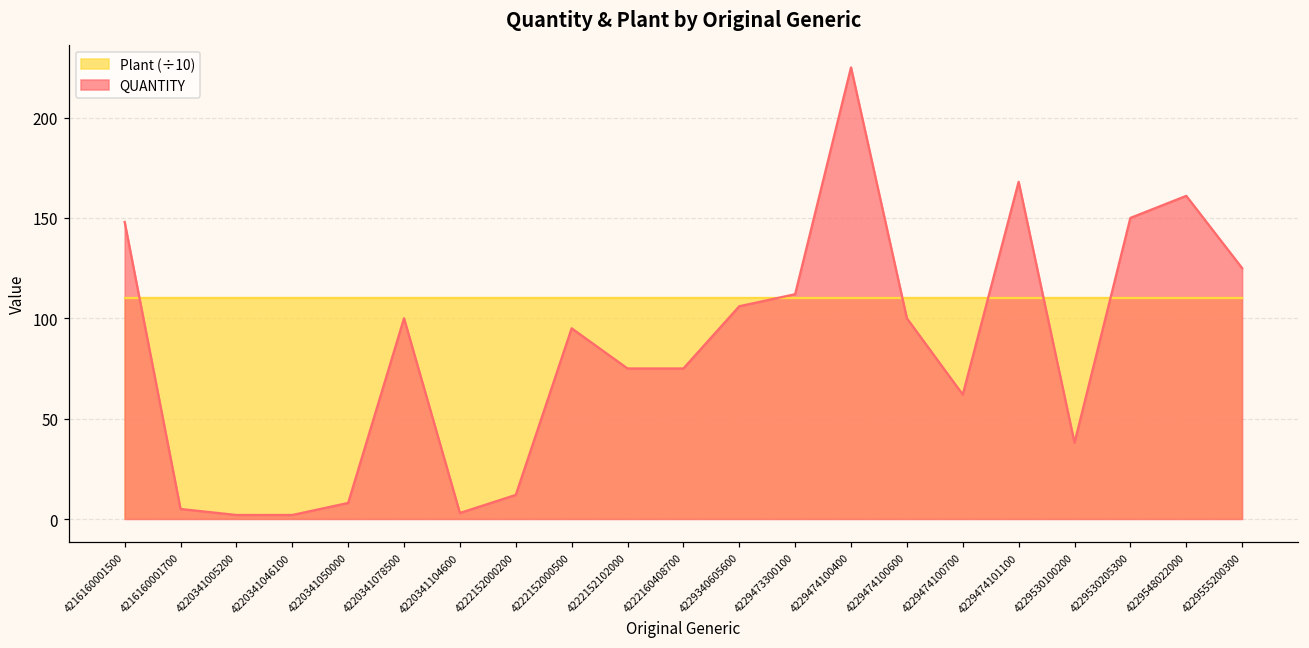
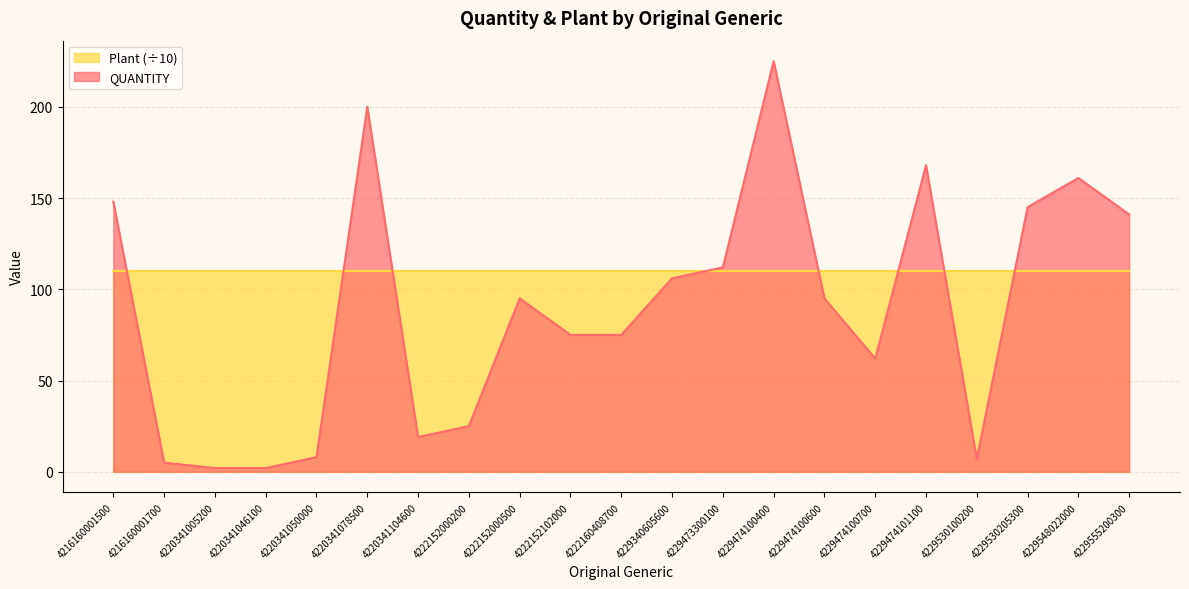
QUANTITY, 4220341078500: 100 -> 200
QUANTITY, 4220341104600: 3 -> 19
QUANTITY, 4222152000200: 12 -> 25
QUANTITY, 4229474100600: 100 -> 95
QUANTITY, 4229530100200: 38 -> 7
QUANTITY, 4229530205300: 150 -> 145
QUANTITY, 4229555200300: 125 -> 141
